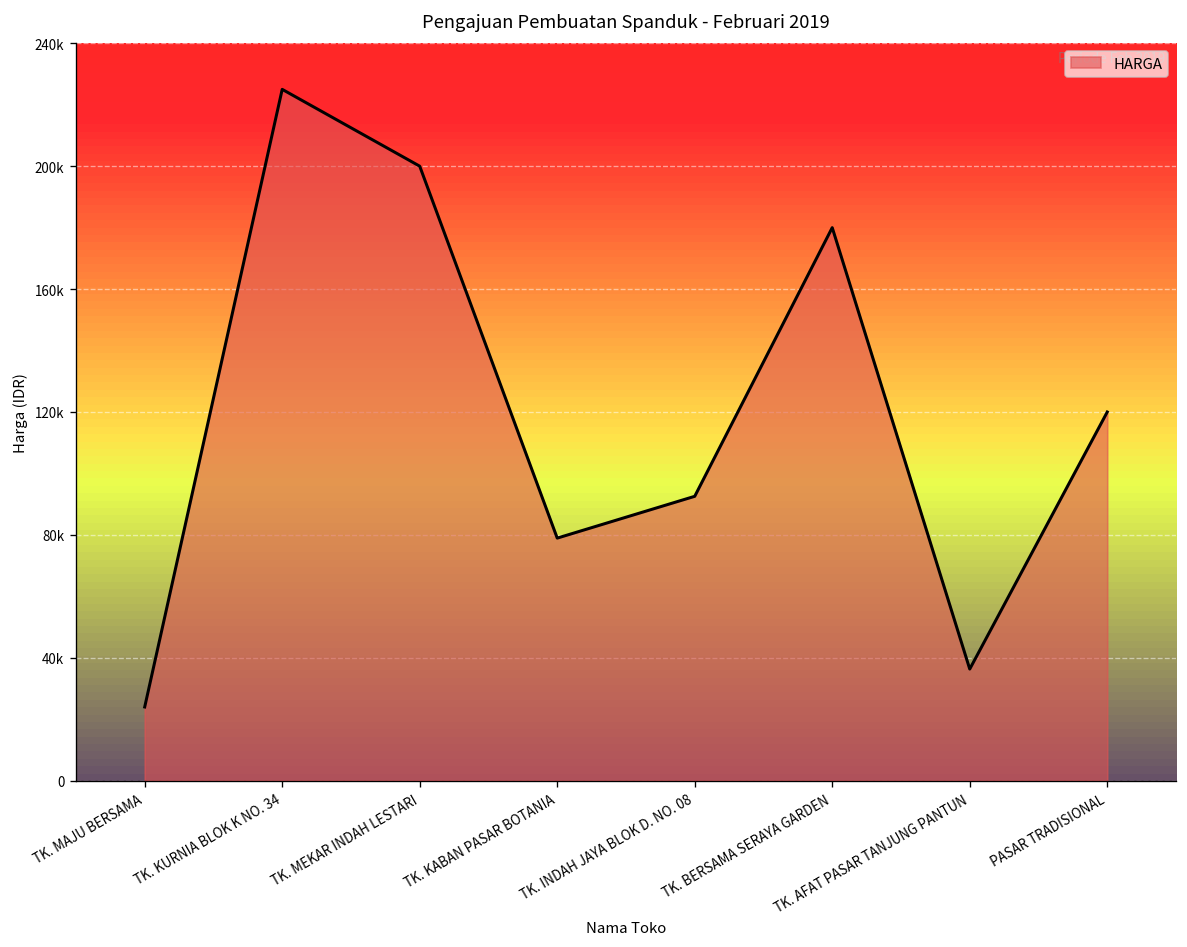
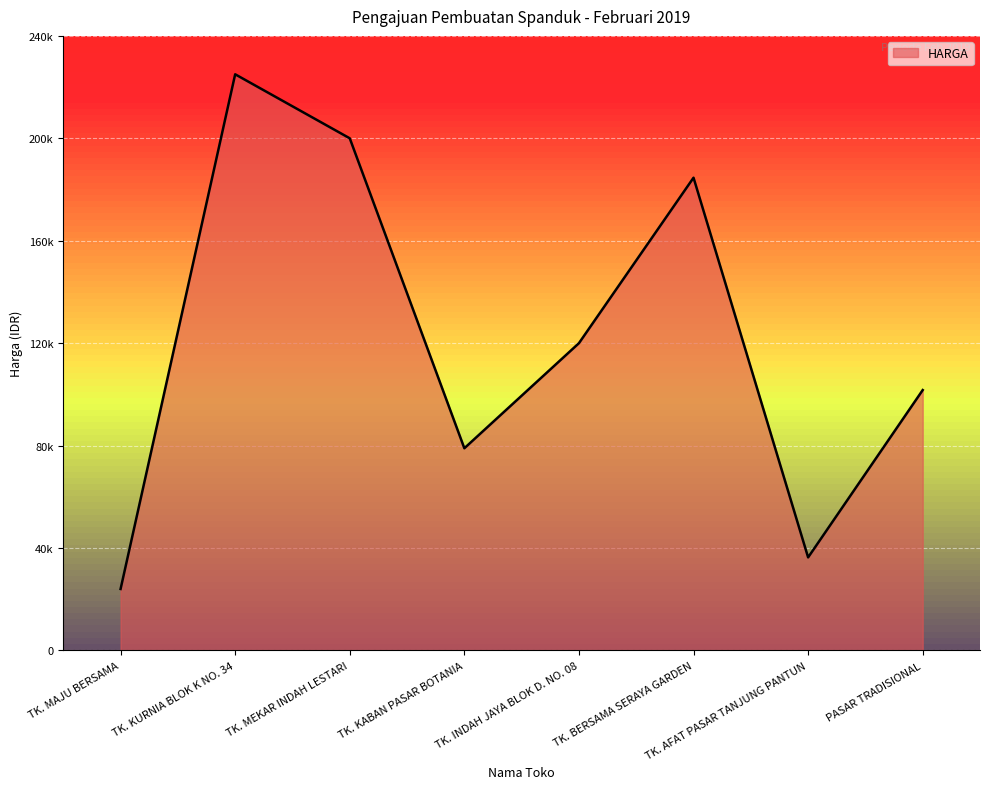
TK. INDAH JAYA BLOK D. NO. 08: 93000 -> 120000
TK. BERSAMA SERAYA GARDEN: 180000 -> 185000
PASAR TRADISIONAL: 120000 -> 102000
